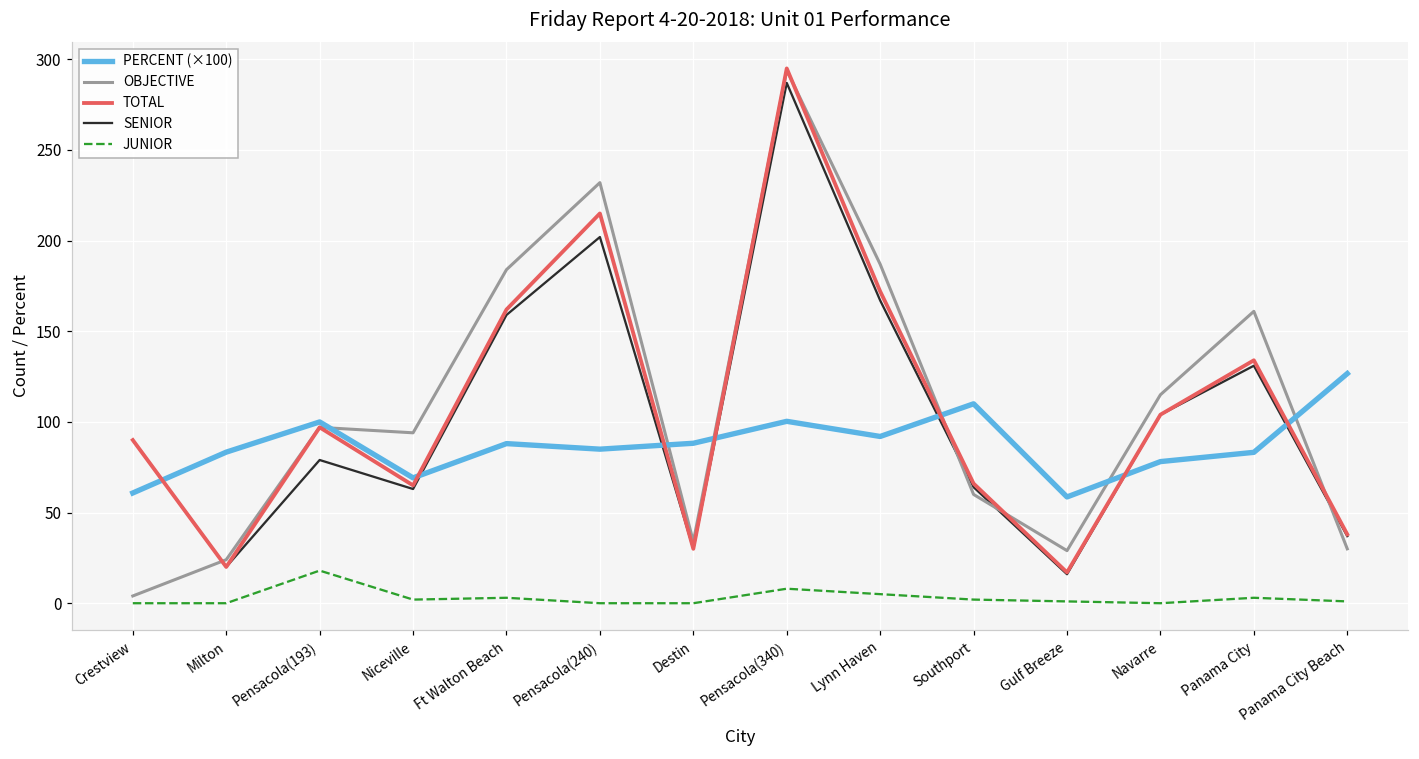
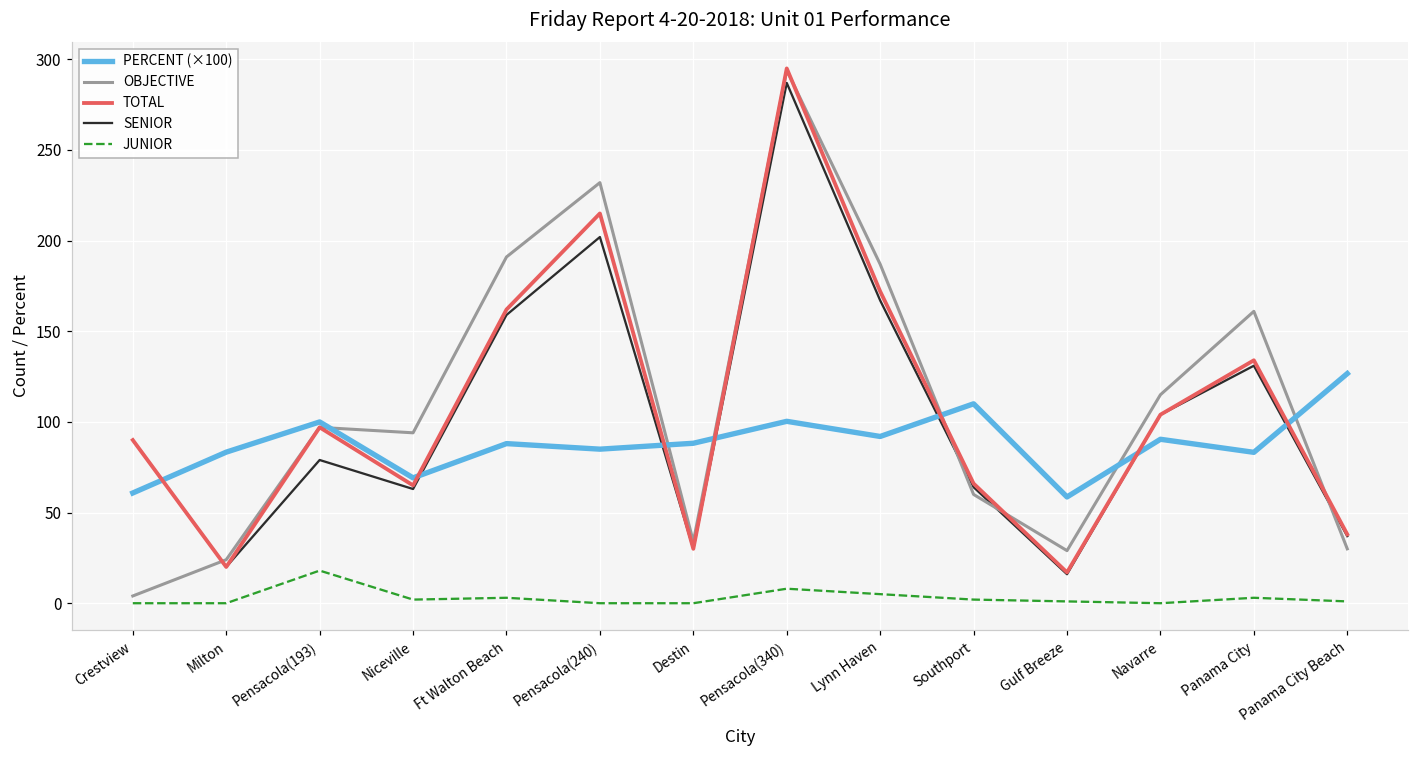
OBJECTIVE, Ft Walton Beach: 184 -> 191
PERCENT (×100), Navarre: 78 -> 90
